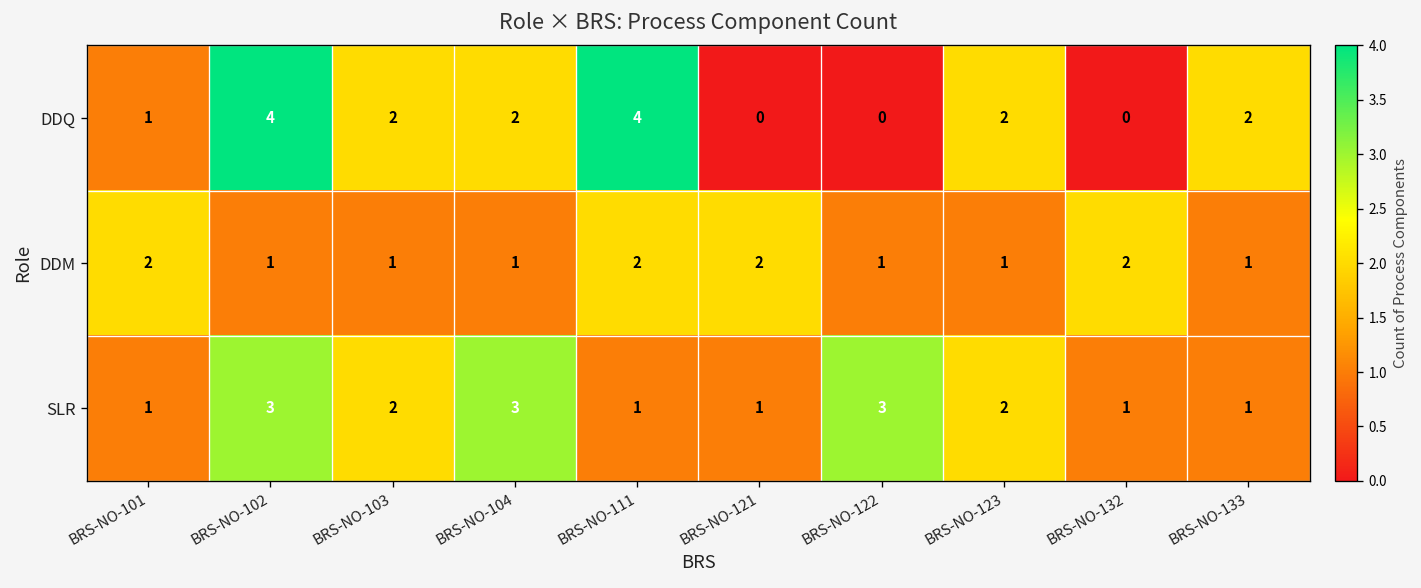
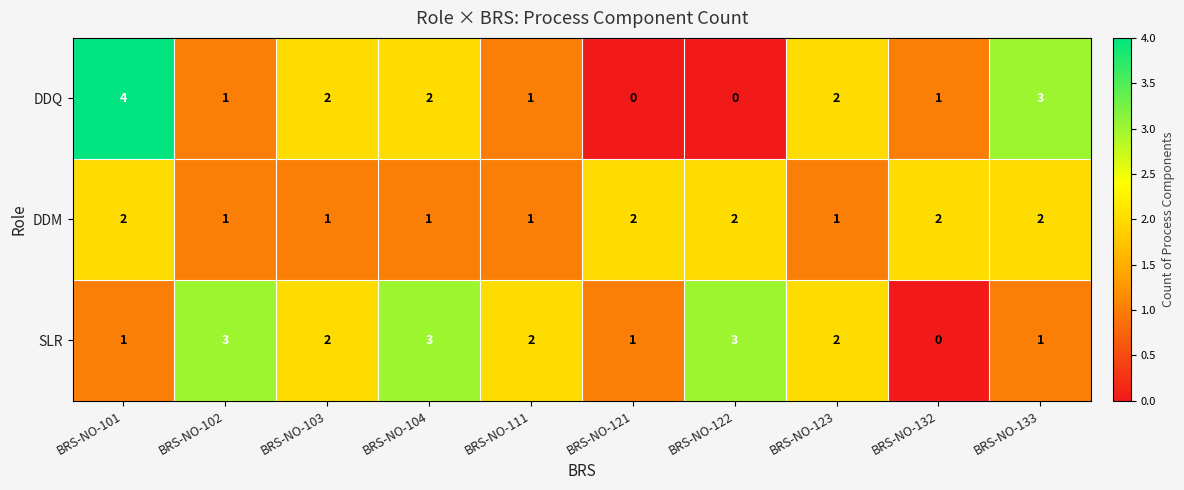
DDQ, BRS-NO-101: 1 -> 4
DDQ, BRS-NO-102: 4 -> 1
DDQ, BRS-NO-111: 4 -> 1
DDQ, BRS-NO-132: 0 -> 1
DDQ, BRS-NO-133: 2 -> 3
DDM, BRS-NO-111: 2 -> 1
DDM, BRS-NO-122: 1 -> 2
DDM, BRS-NO-133: 1 -> 2
SLR, BRS-NO-111: 1 -> 2
SLR, BRS-NO-132: 1 -> 0
